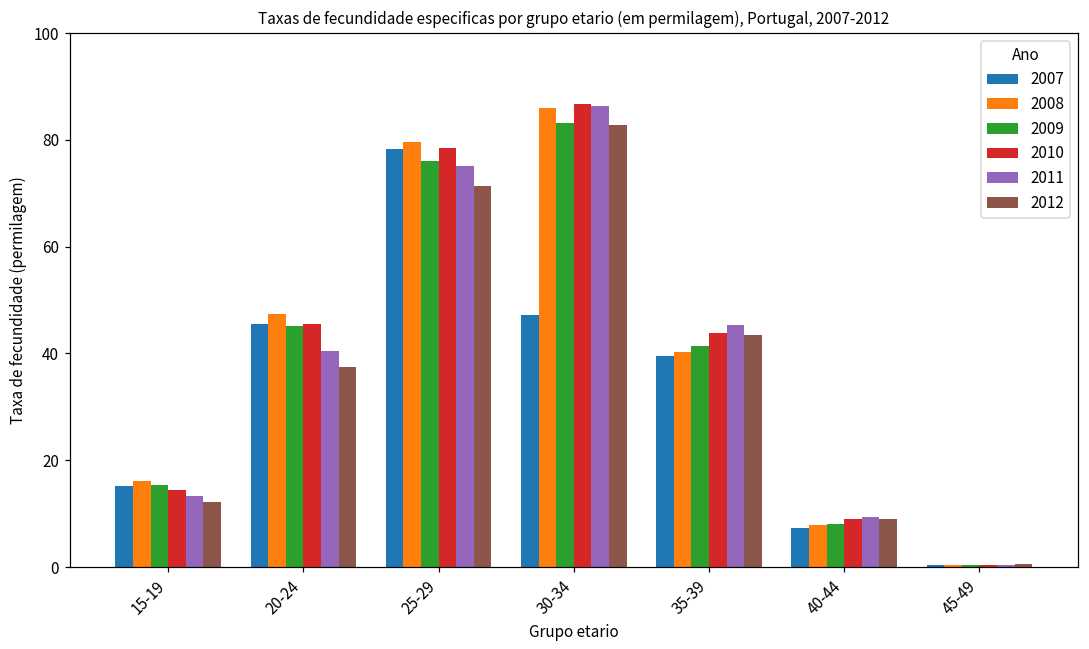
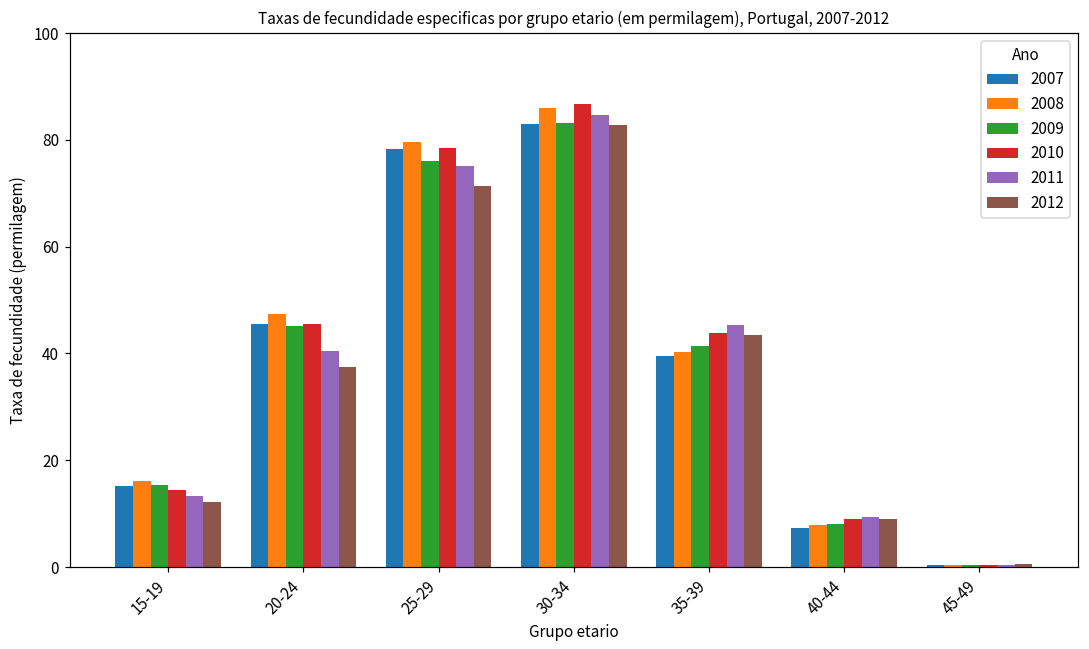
2007, 30-34: 47 -> 83
2011, 30-34: 86 -> 85
